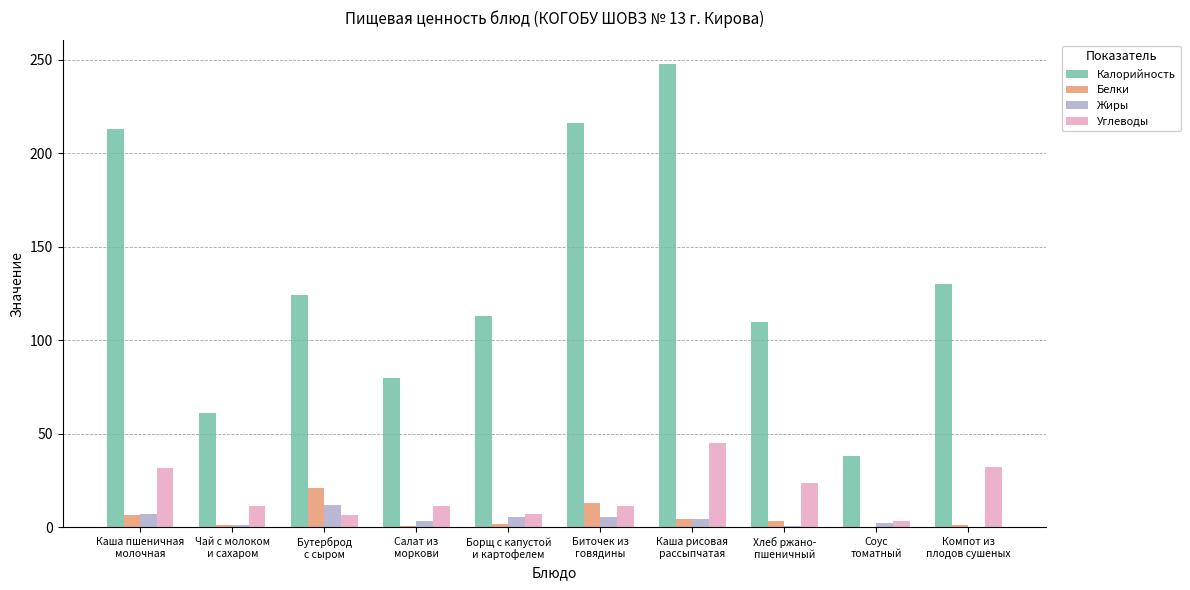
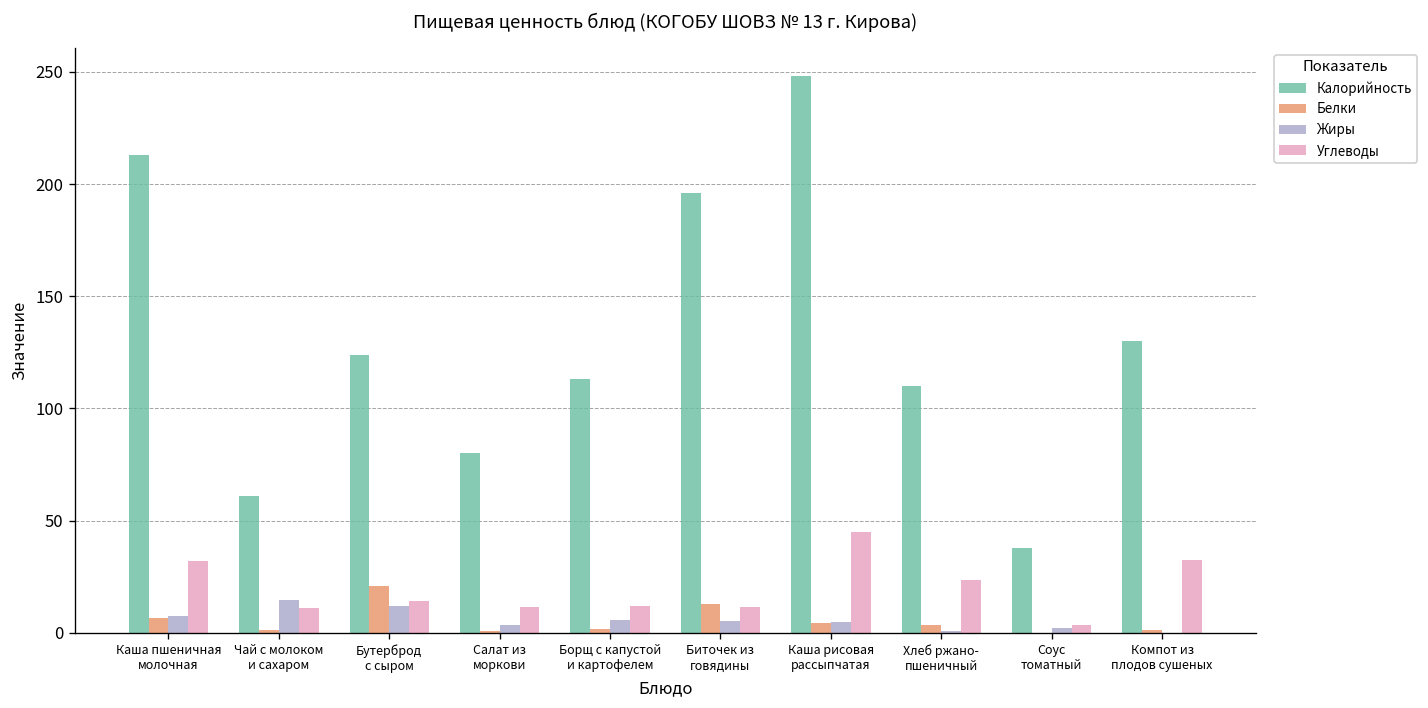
Жиры, Чай с молоком и сахаром: 1 -> 15
Углеводы, Бутерброд с сыром: 7 -> 14
Углеводы, Борщ с капустой и картофелем: 7 -> 12
Калорийность, Биточек из говядины: 216 -> 196
